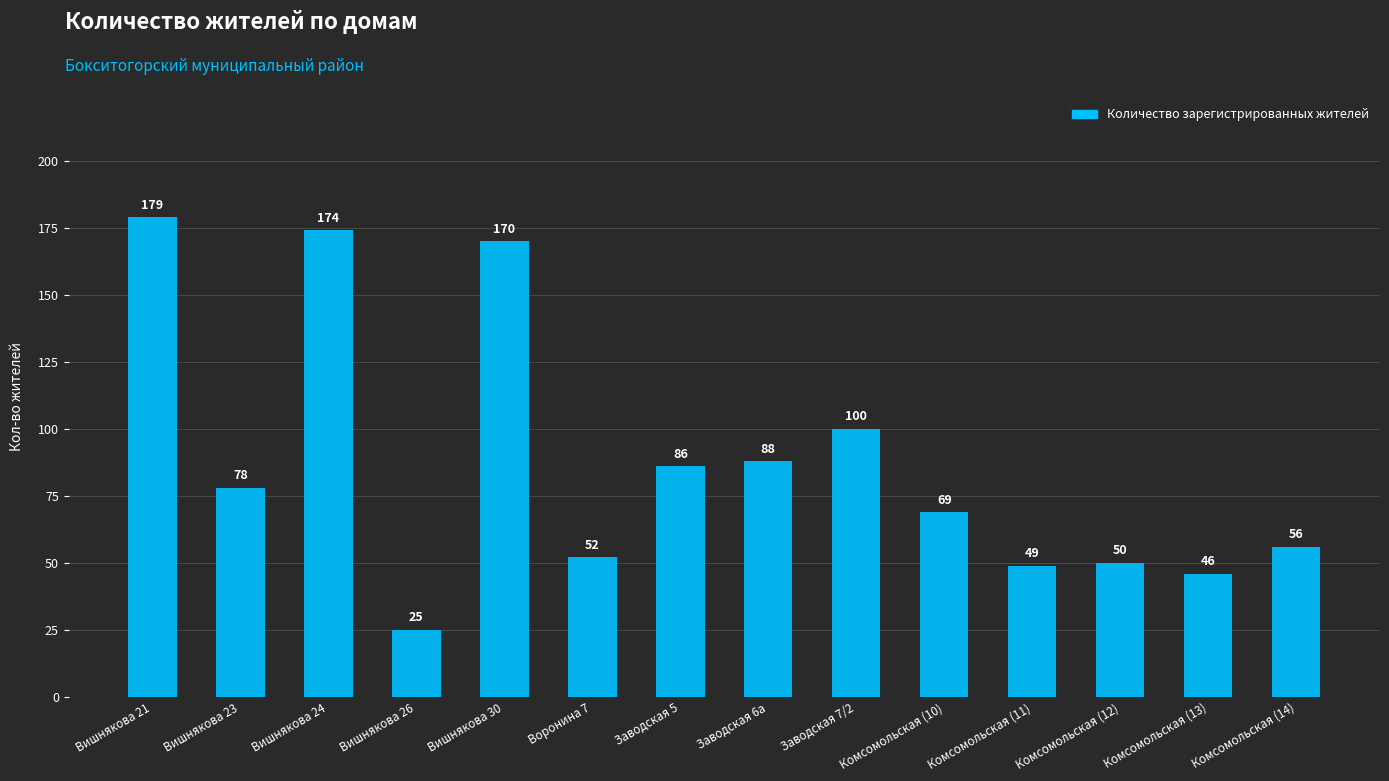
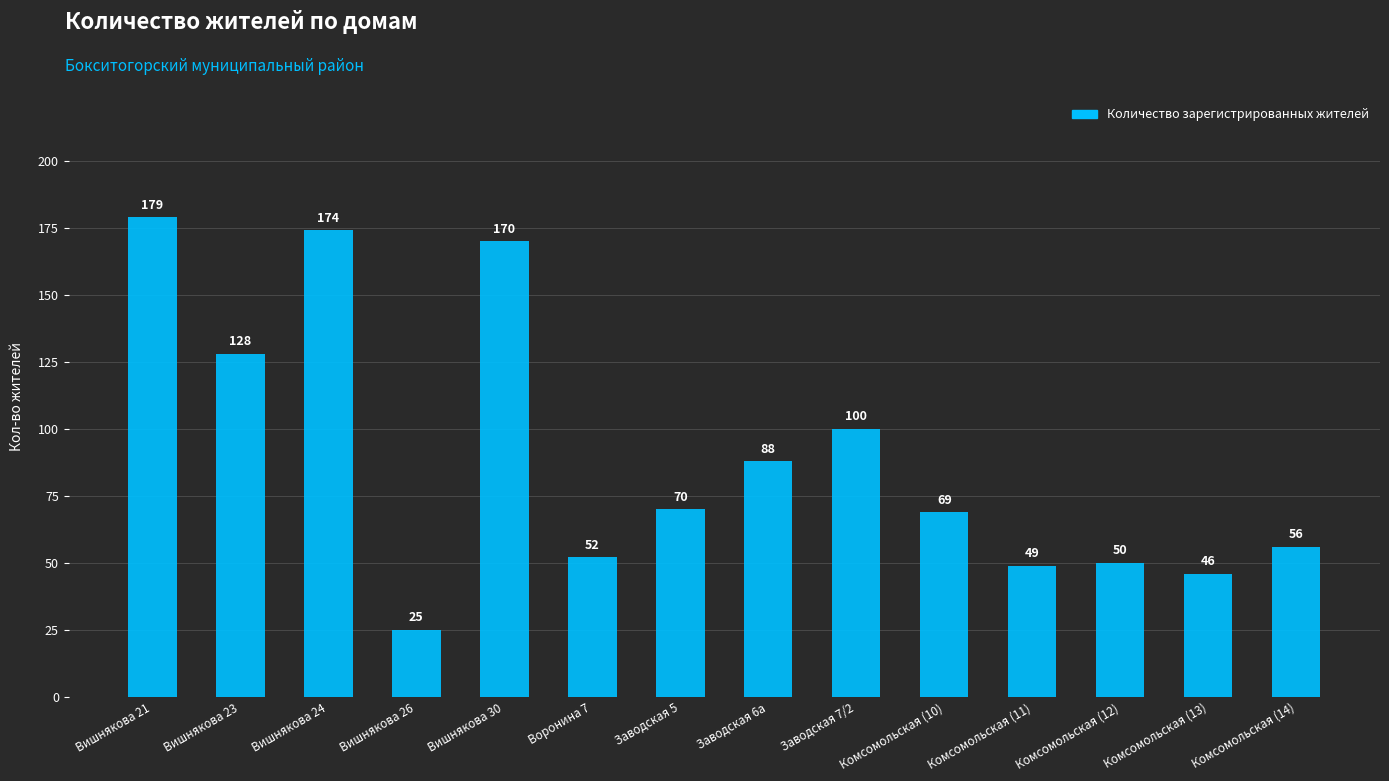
Вишнякова 23: 78 -> 128
Заводская 5: 86 -> 70
